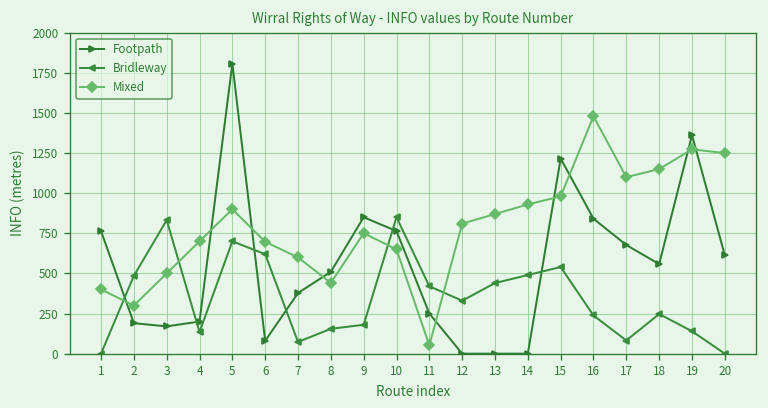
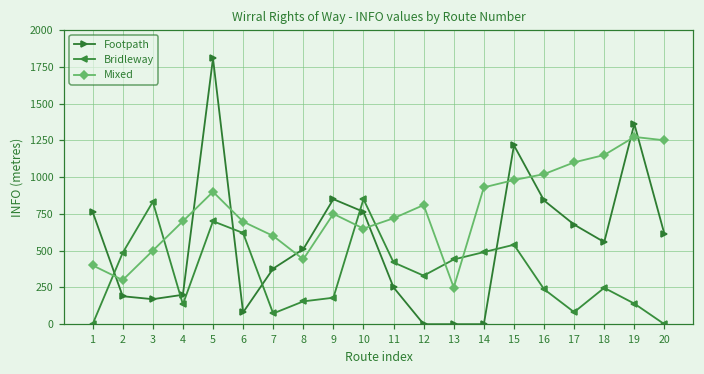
Mixed, 11: 50 -> 720
Mixed, 13: 870 -> 250
Mixed, 16: 1480 -> 1020
